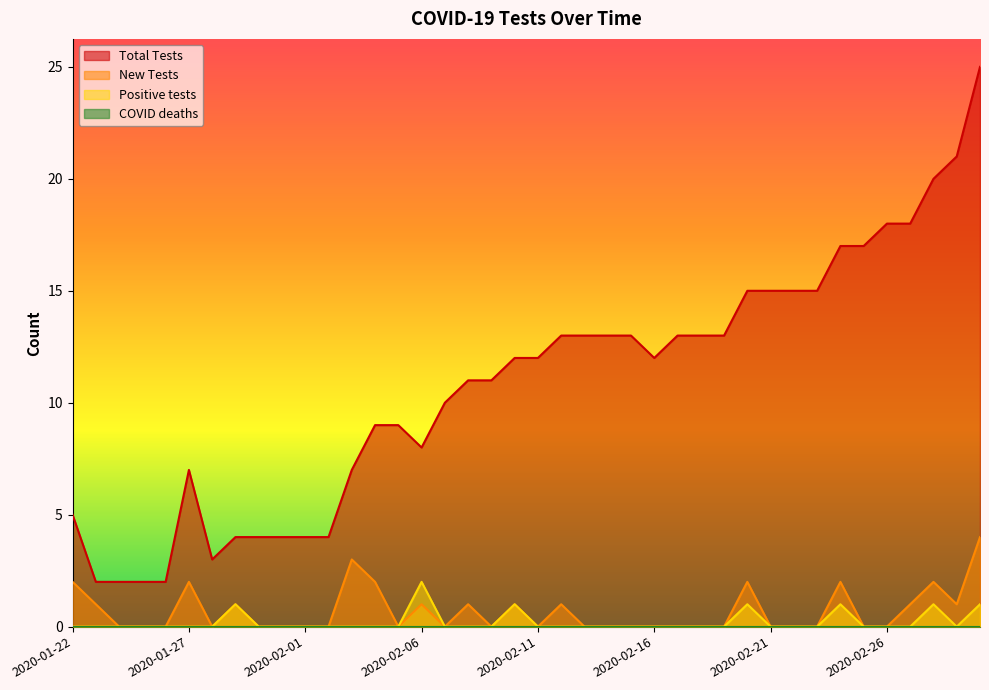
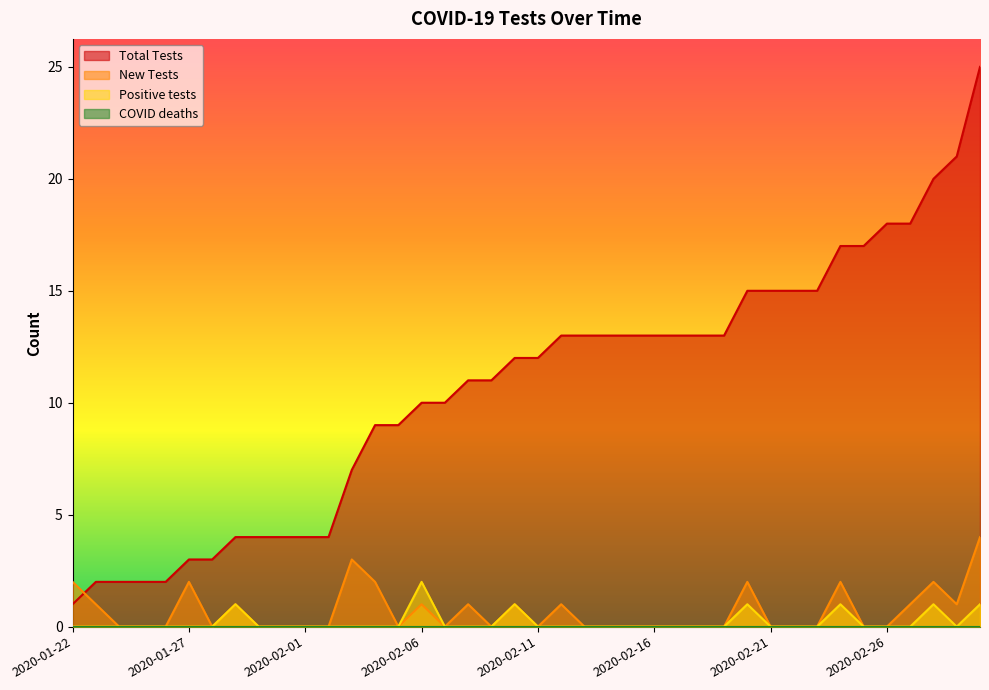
Total Tests, 2020-01-22: 5 -> 1
Total Tests, 2020-01-27: 7 -> 3
Total Tests, 2020-02-06: 8 -> 10
Total Tests, 2020-02-16: 12 -> 13
